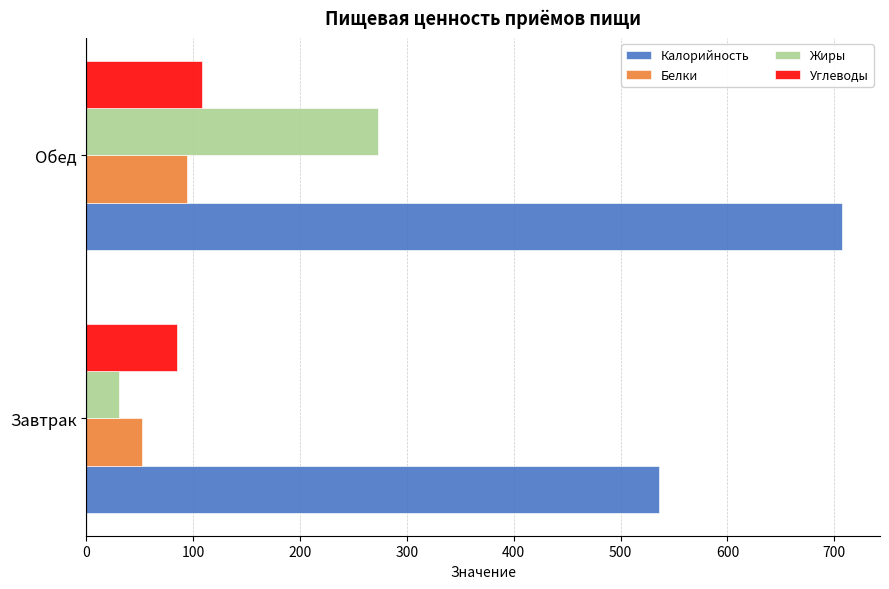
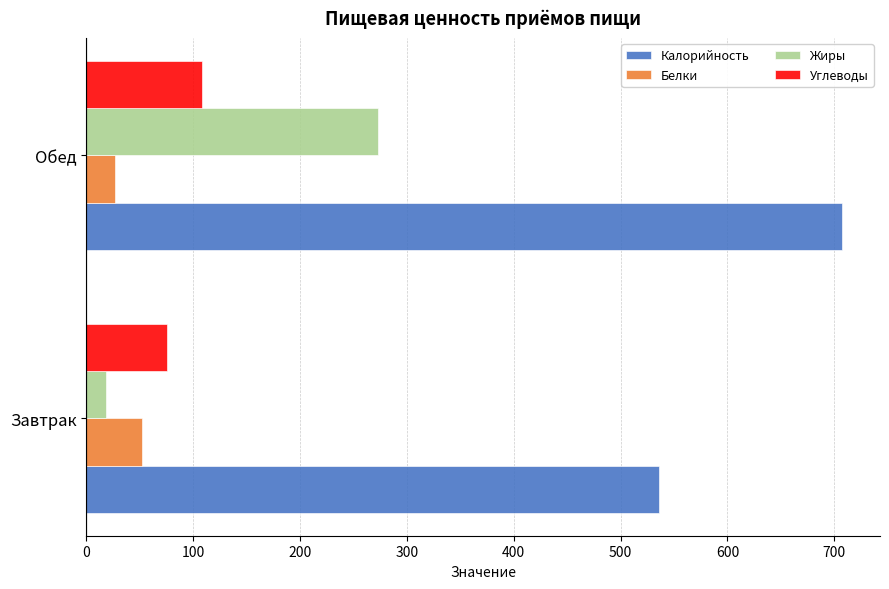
Белки, Обед: 94 -> 27
Углеводы, Завтрак: 84 -> 76
Жиры, Завтрак: 30 -> 18
